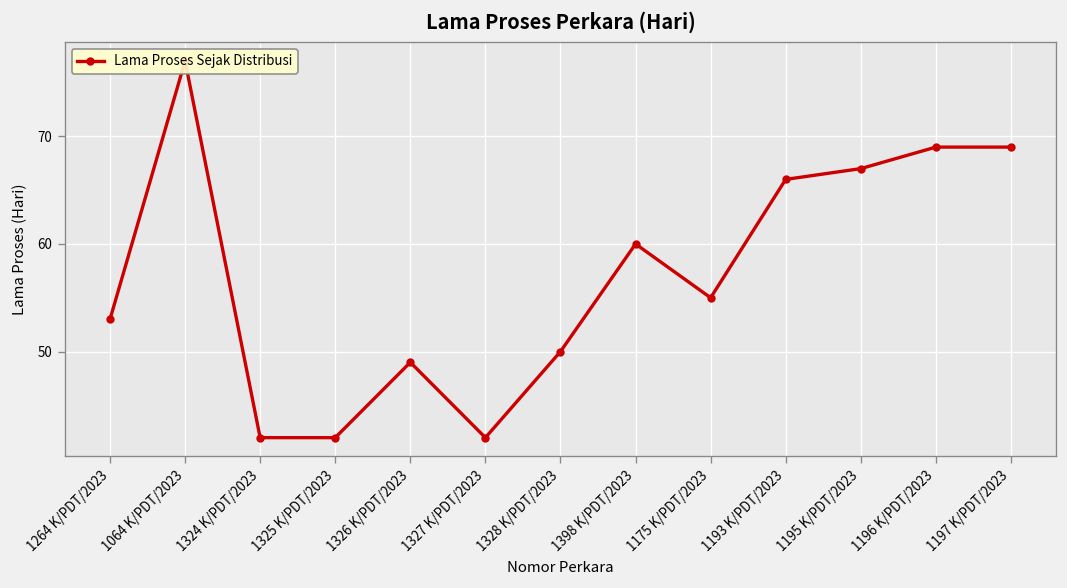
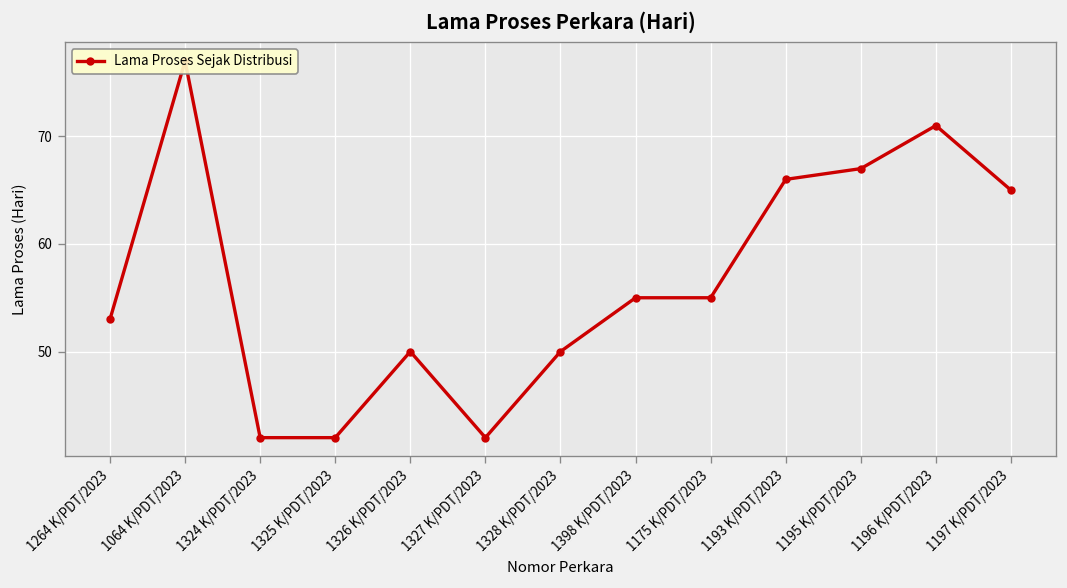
1326 K/PDT/2023: 49 -> 50
1398 K/PDT/2023: 60 -> 55
1196 K/PDT/2023: 69 -> 71
1197 K/PDT/2023: 69 -> 65
